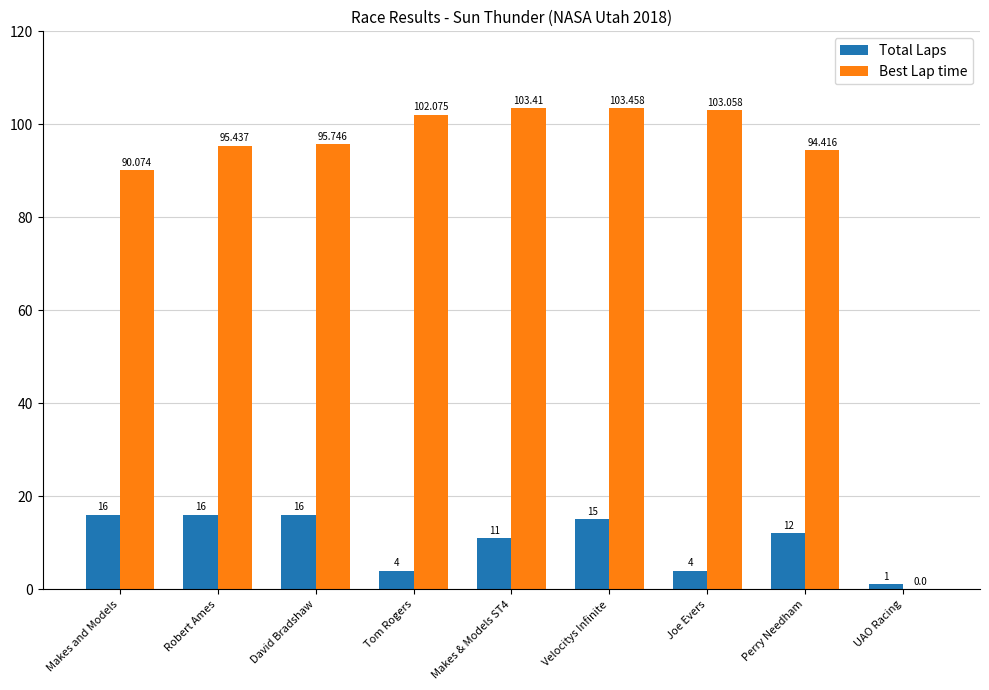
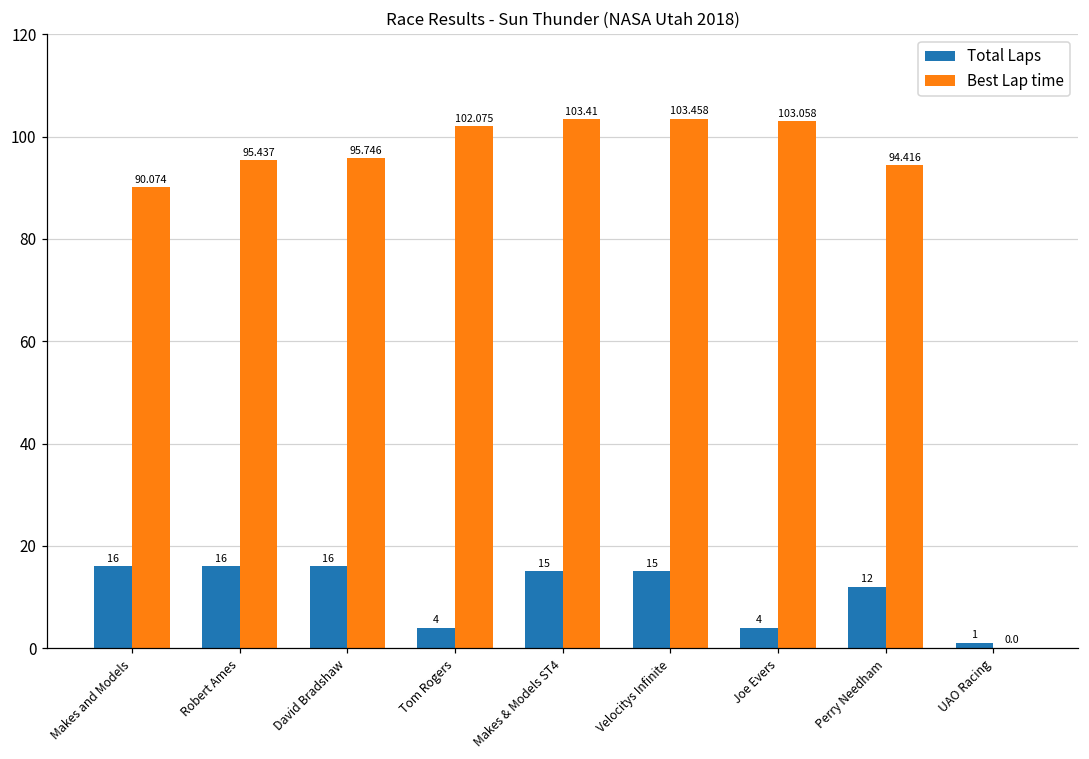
Total Laps, Makes & Models ST4: 11 -> 15
